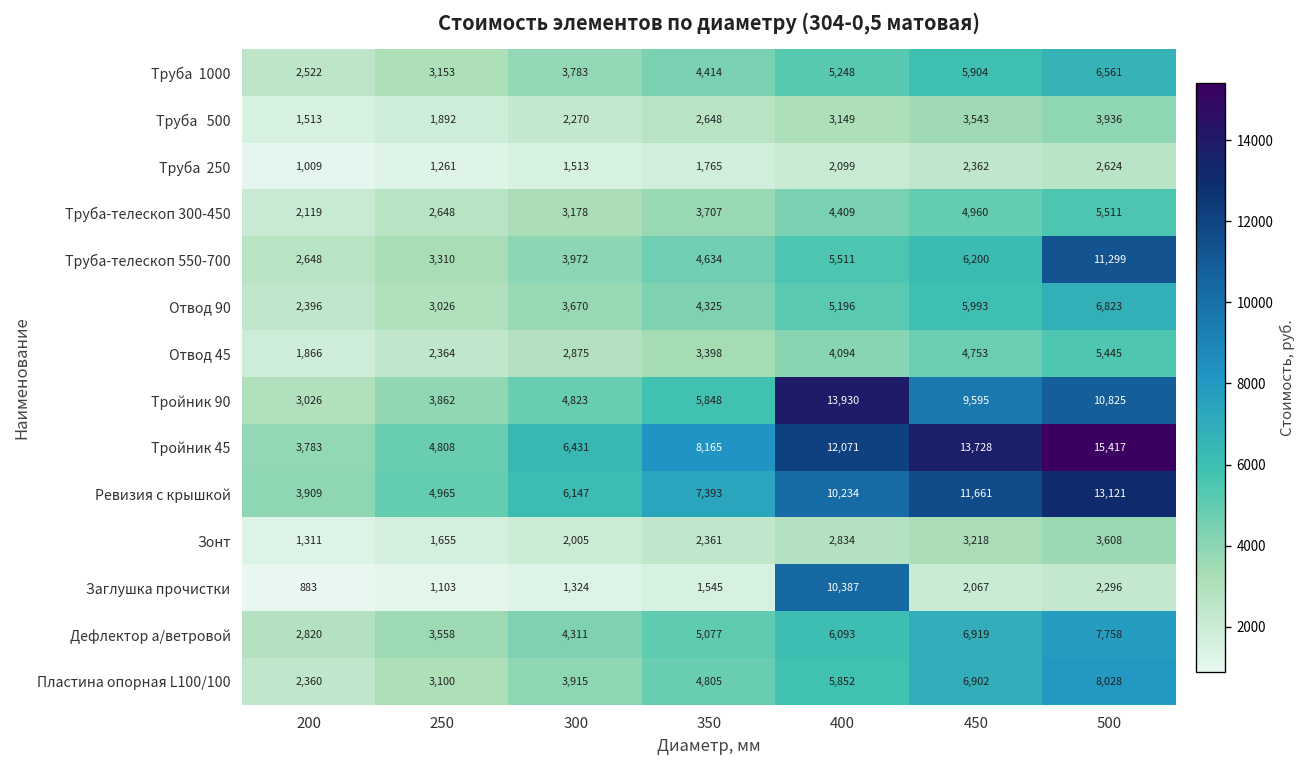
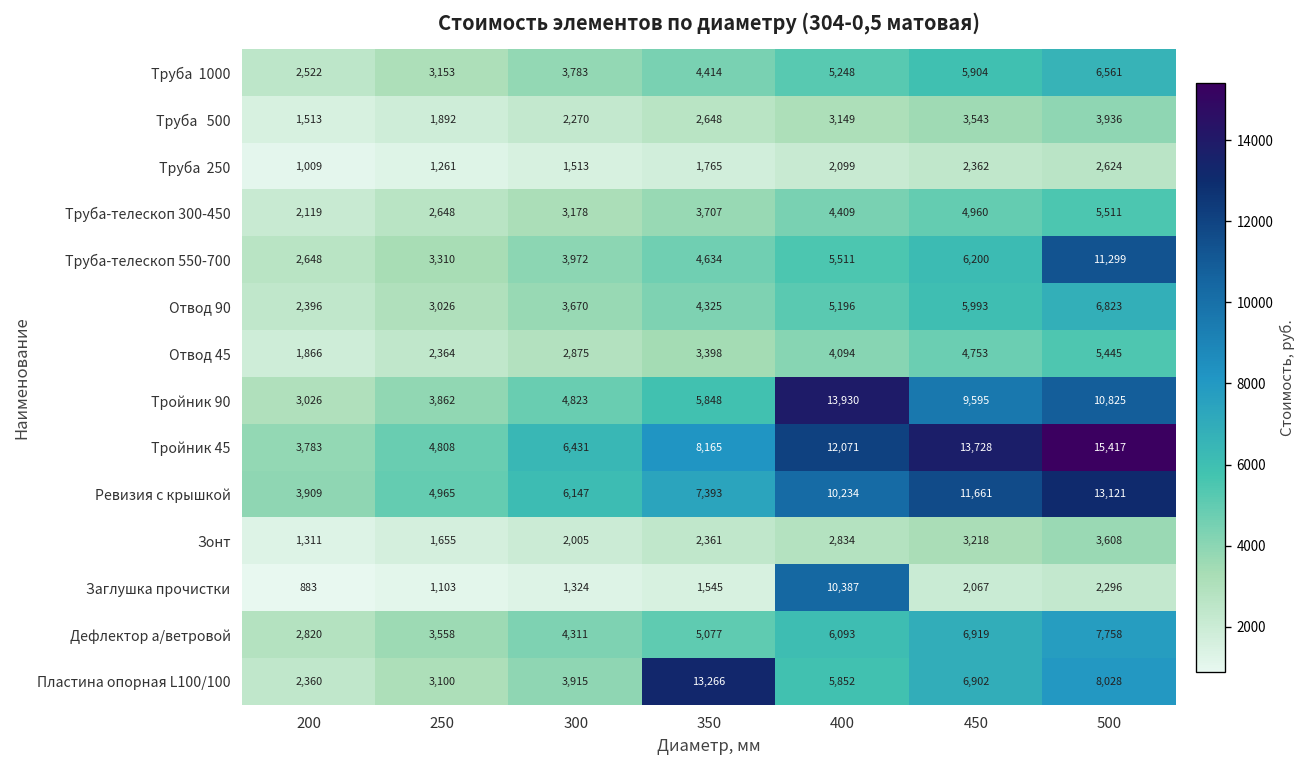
Пластина опорная L100/100, 350: 4,805 -> 13,266
